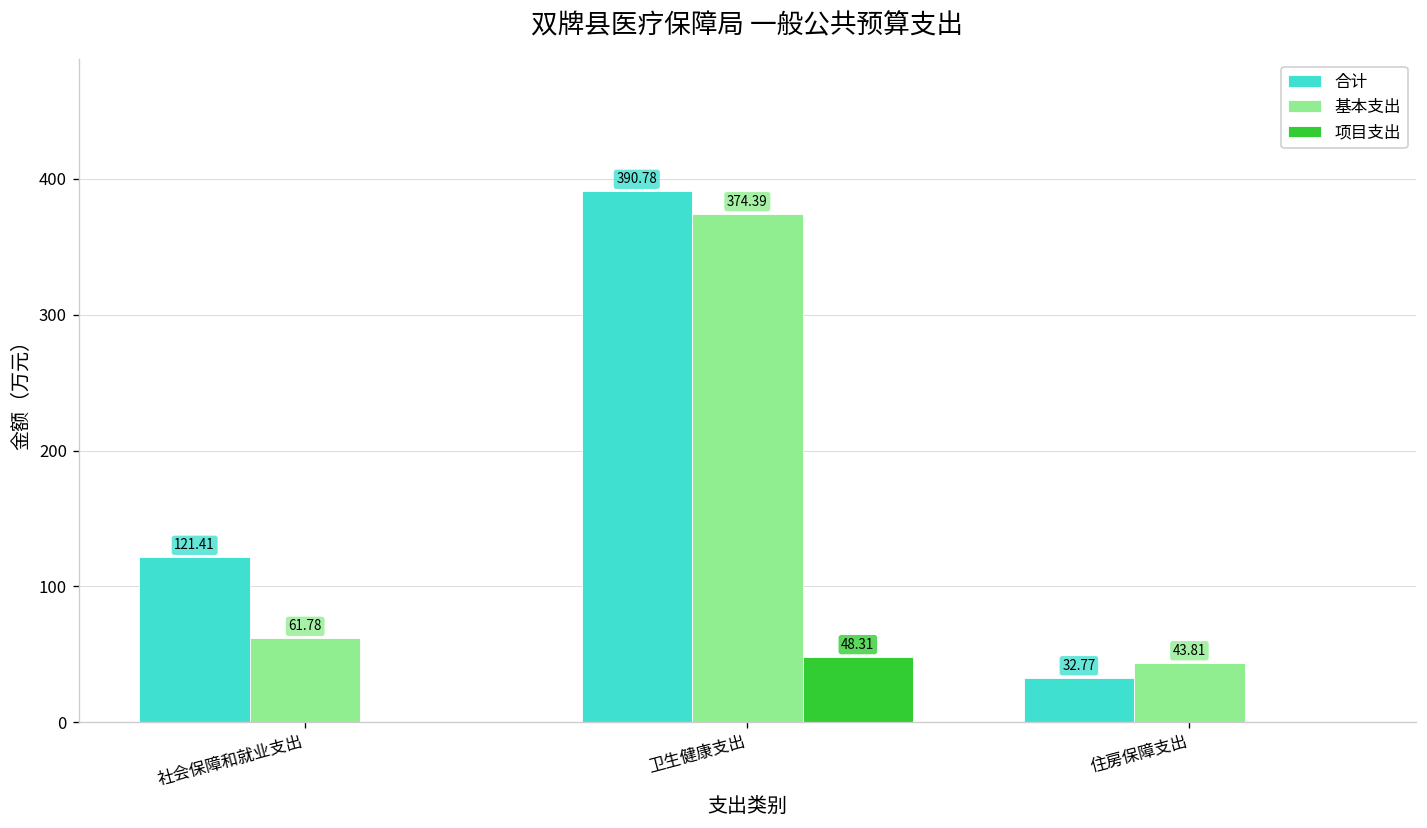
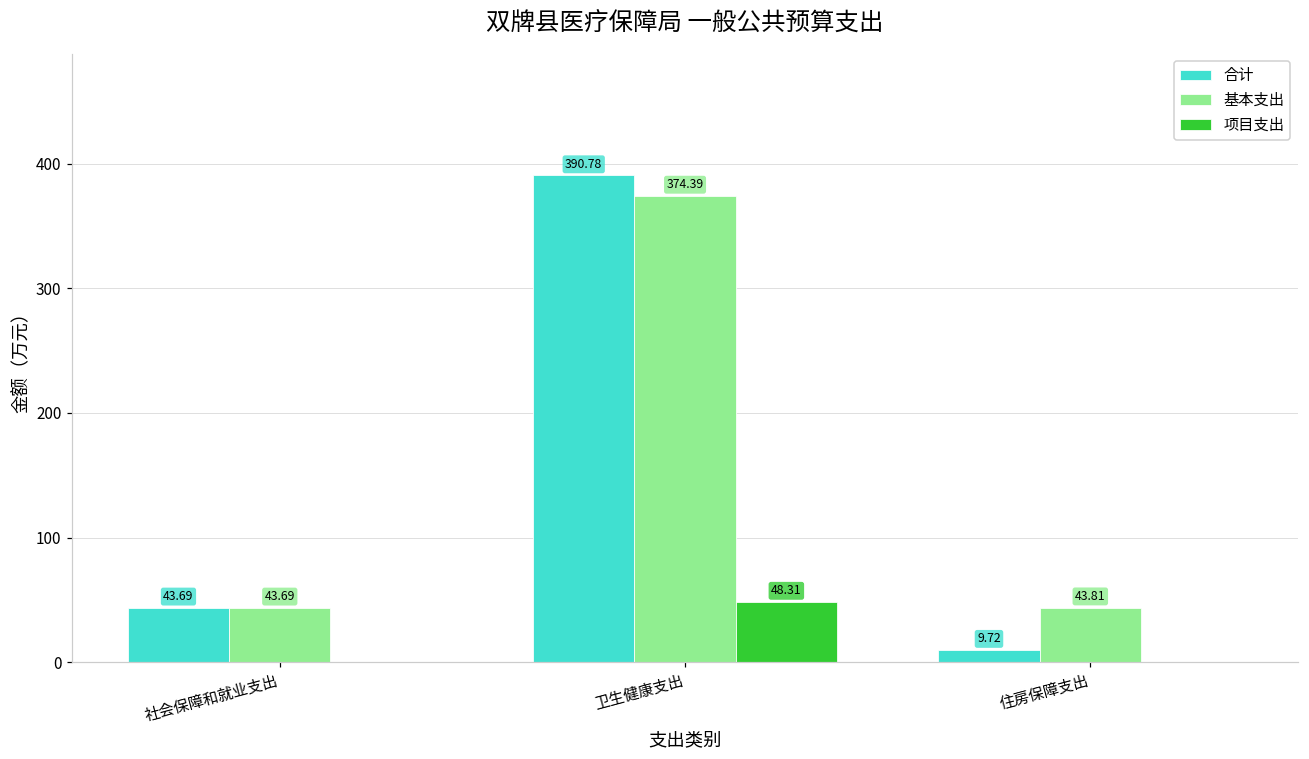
合计, 社会保障和就业支出: 121.41 -> 43.69
基本支出, 社会保障和就业支出: 61.78 -> 43.69
合计, 住房保障支出: 32.77 -> 9.72
